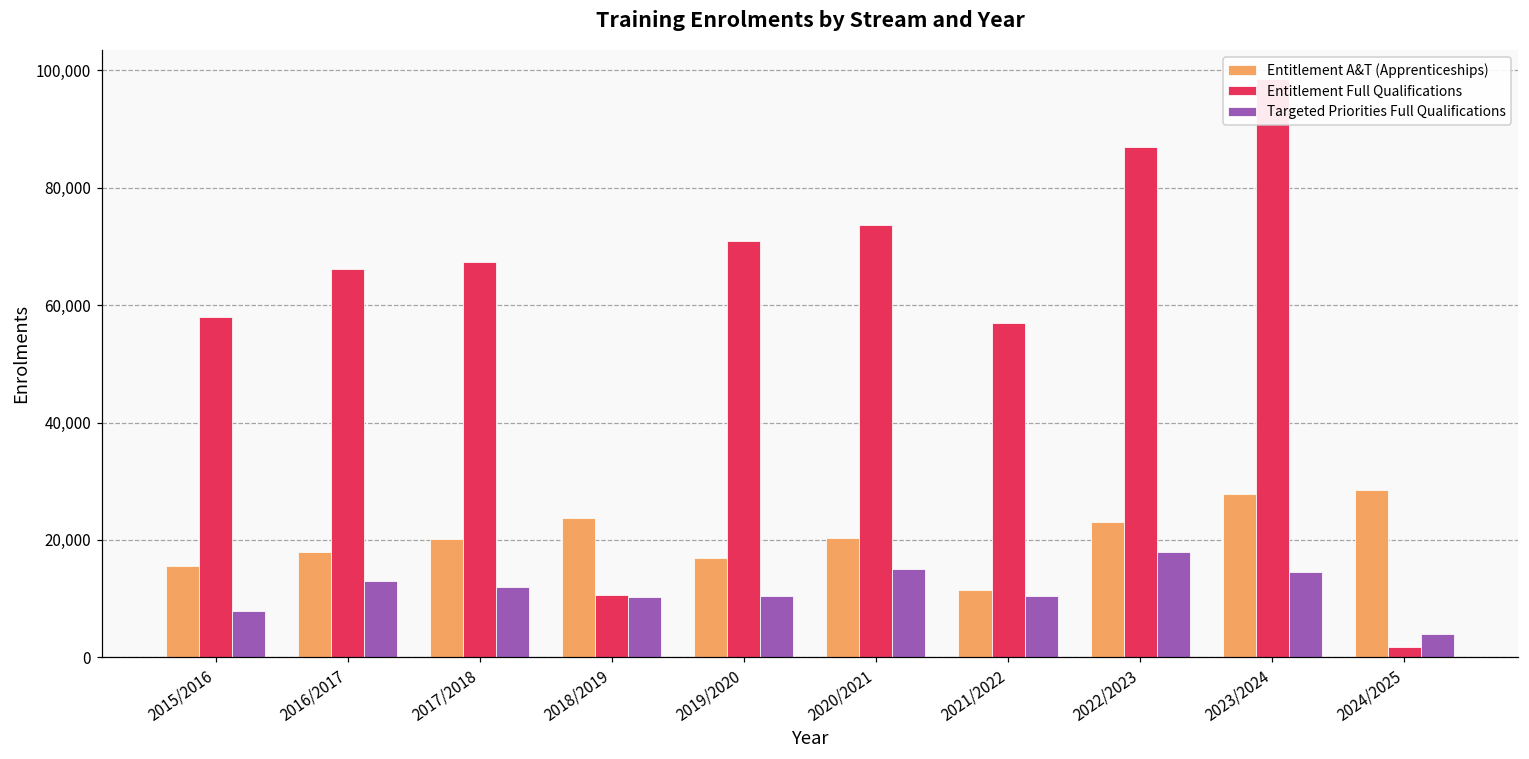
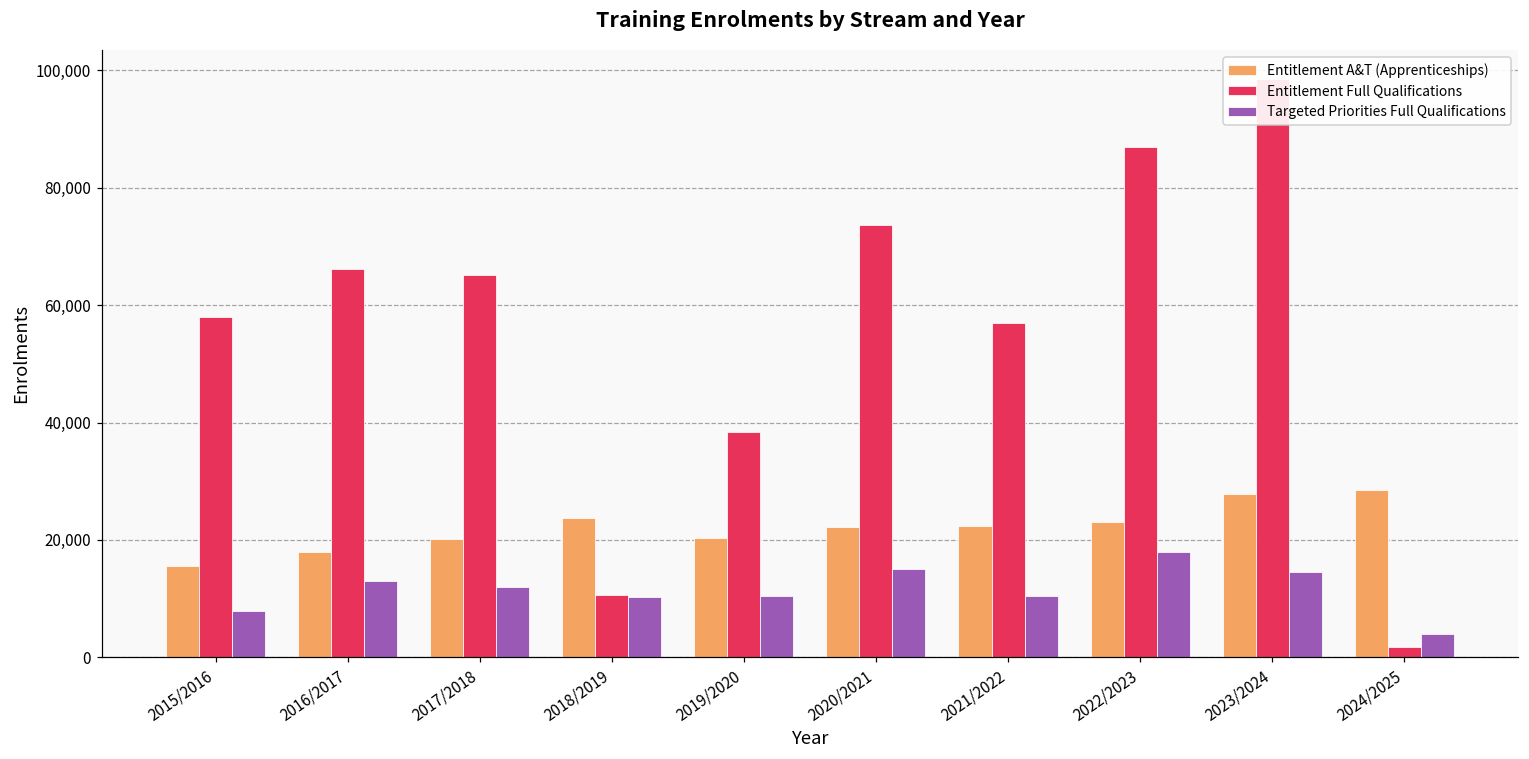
Entitlement Full Qualifications, 2017/2018: 67,000 -> 65,000
Entitlement A&T (Apprenticeships), 2019/2020: 17,000 -> 20,000
Entitlement Full Qualifications, 2019/2020: 71,000 -> 38,000
Entitlement A&T (Apprenticeships), 2020/2021: 20,000 -> 22,000
Entitlement A&T (Apprenticeships), 2021/2022: 11,000 -> 22,000
